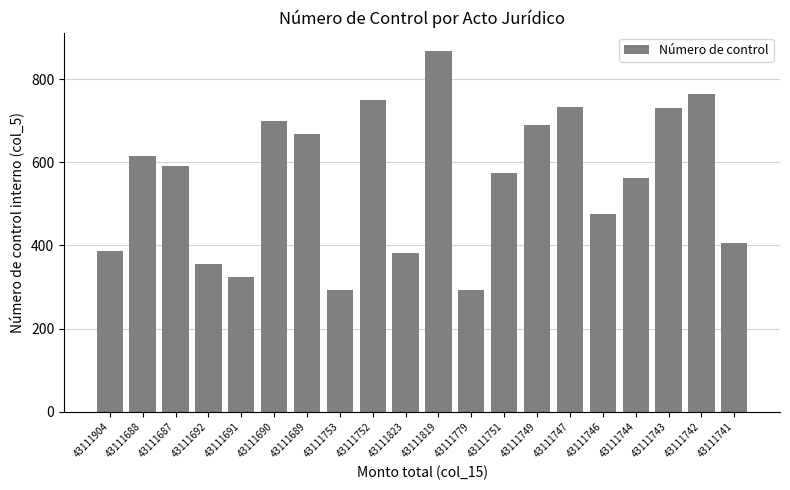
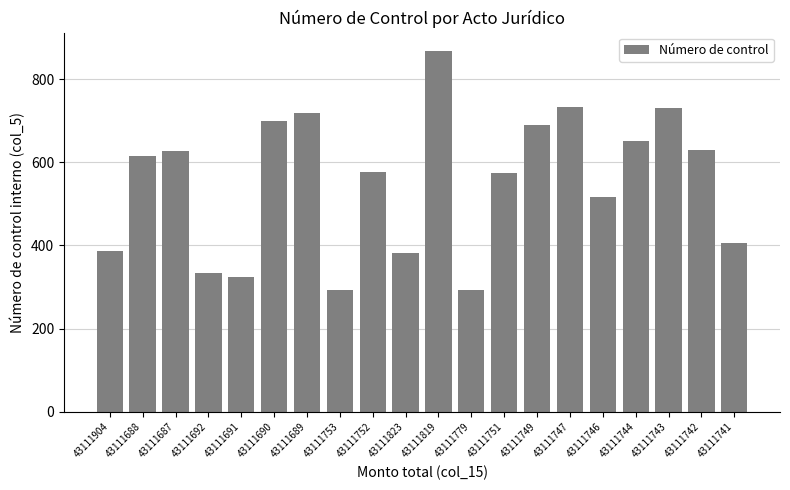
43111687: 590 -> 630
43111692: 360 -> 340
43111689: 670 -> 720
43111752: 750 -> 580
43111746: 480 -> 520
43111744: 560 -> 650
43111742: 770 -> 630
